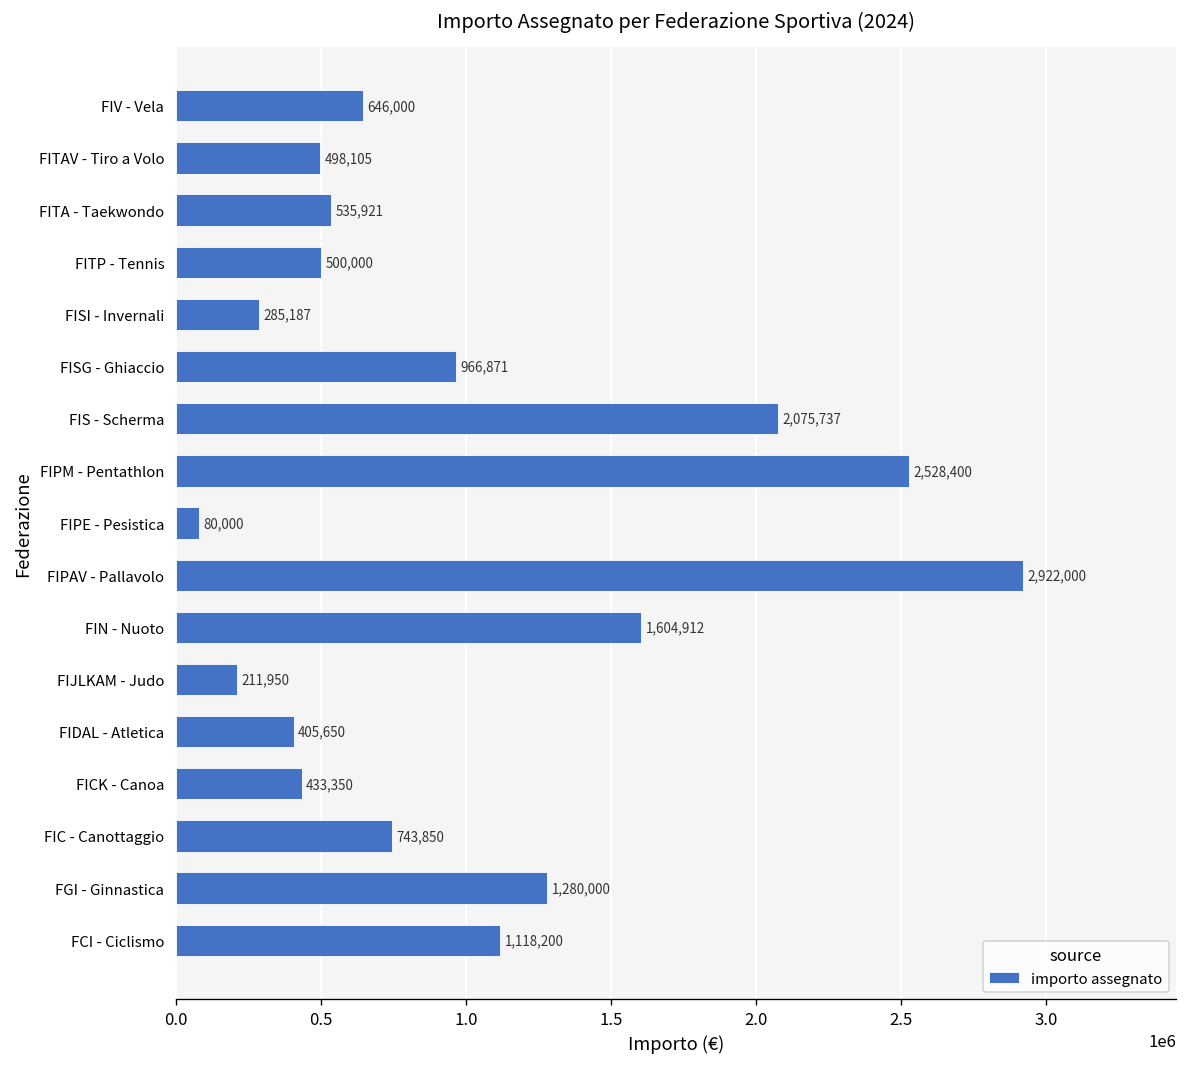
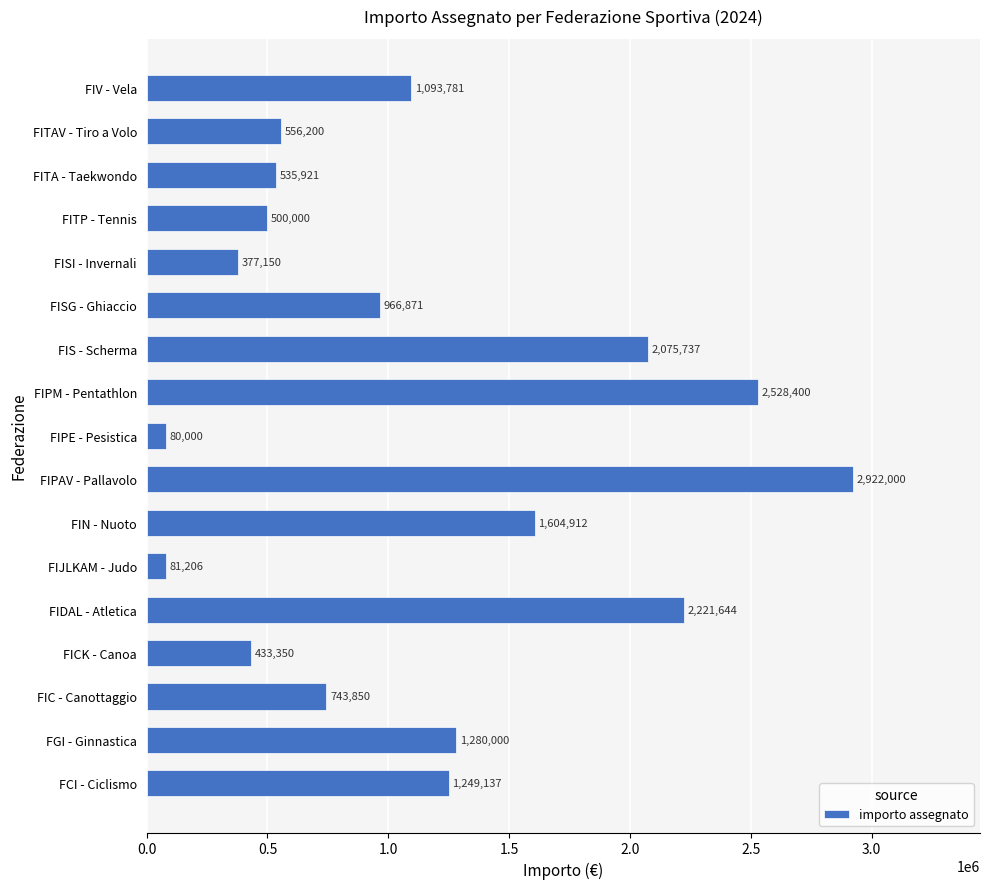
FIV - Vela: 646,000 -> 1,093,781
FITAV - Tiro a Volo: 498,105 -> 556,200
FISI - Invernali: 285,187 -> 377,150
FIJLKAM - Judo: 211,950 -> 81,206
FIDAL - Atletica: 405,650 -> 2,221,644
FCI - Ciclismo: 1,118,200 -> 1,249,137
